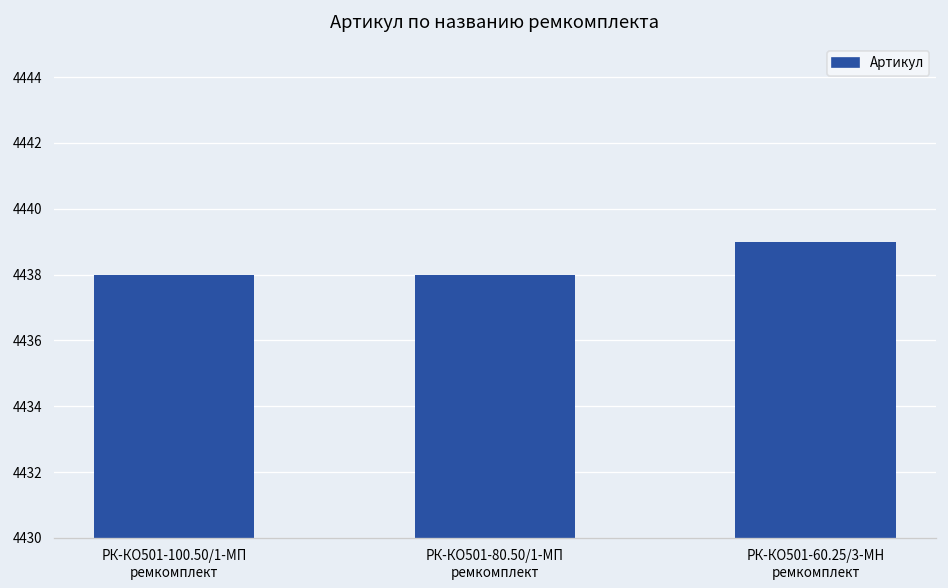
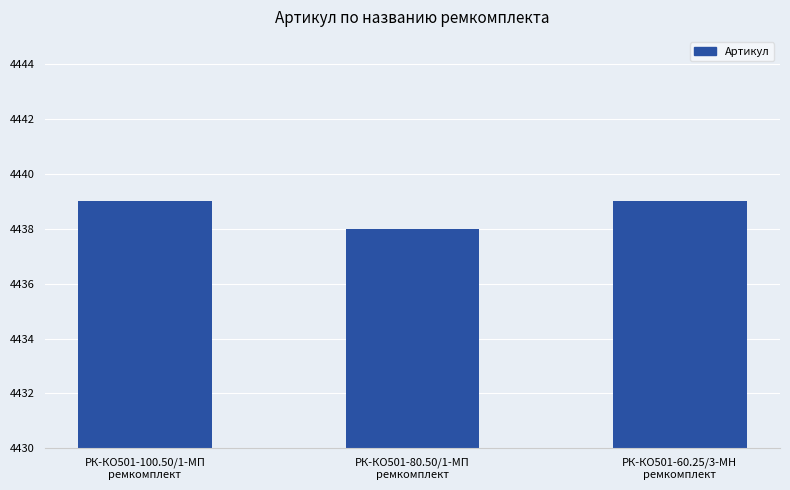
РК-КО501-100.50/1-МП ремкомплект: 4438 -> 4439
